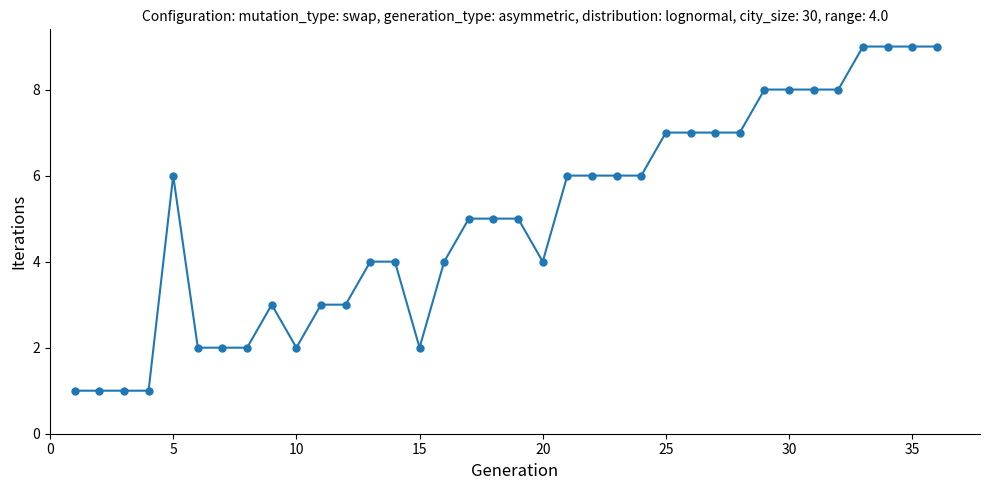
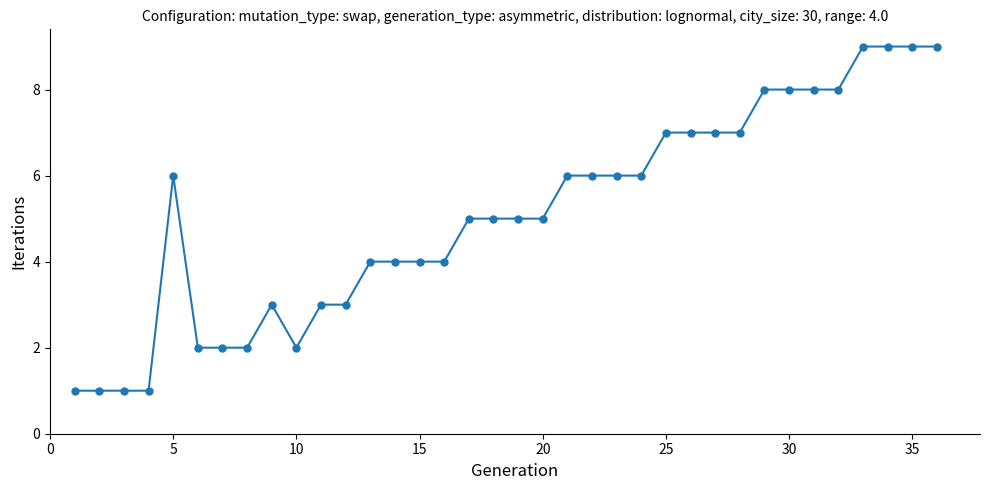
15: 2 -> 4
20: 4 -> 5
